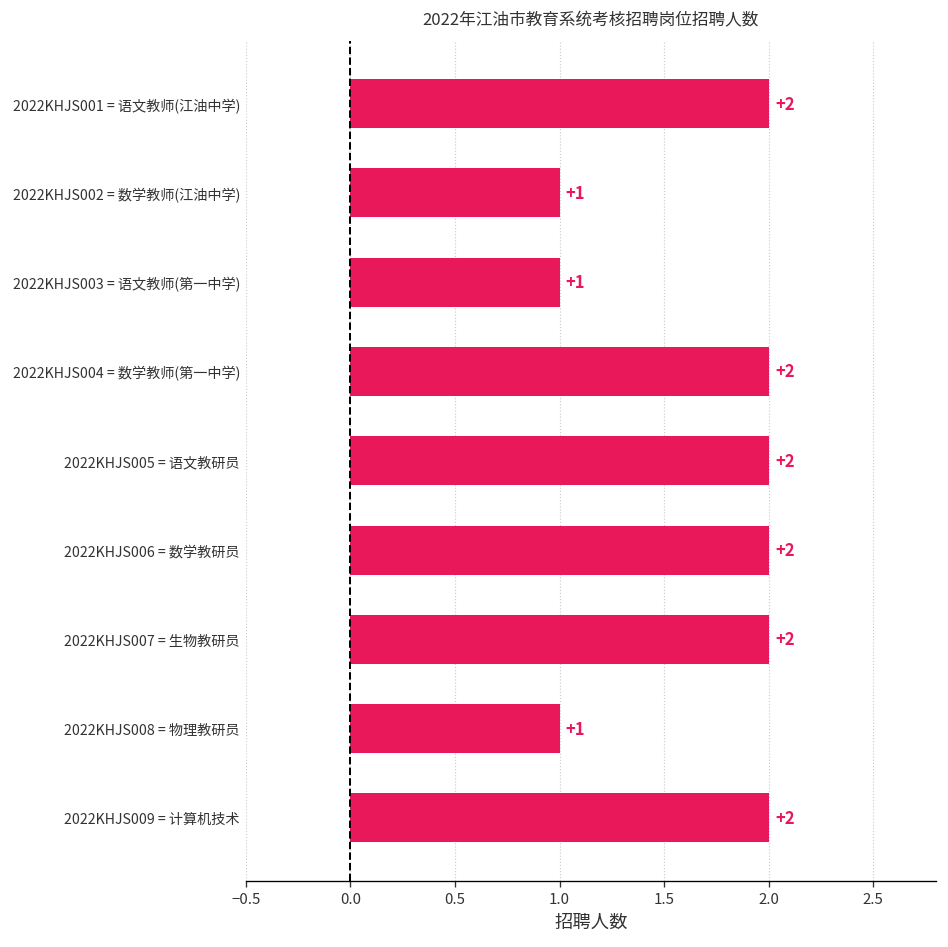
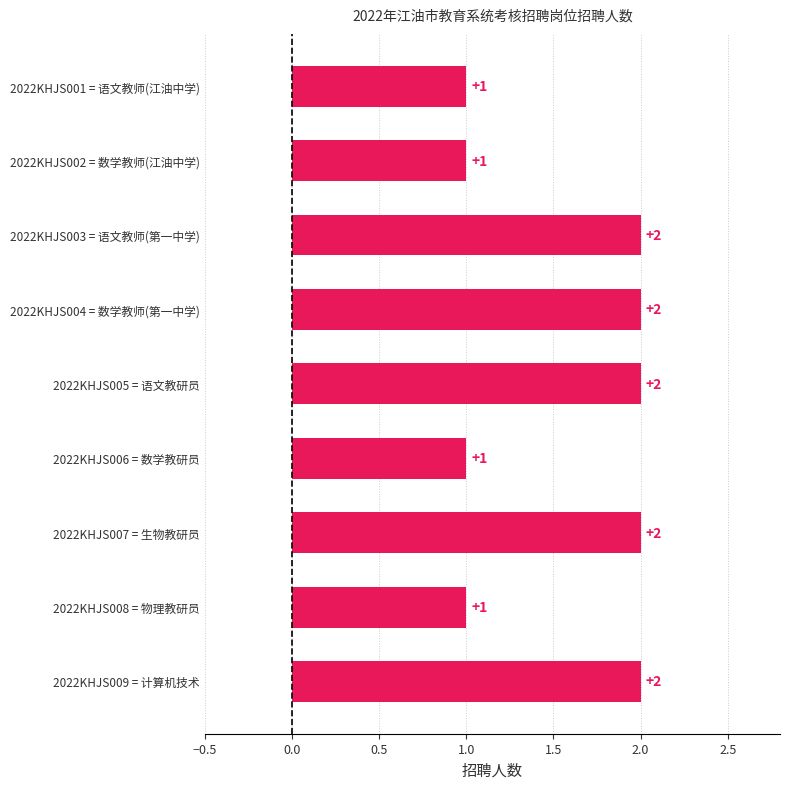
2022KHJS001 = 语文教师(江油中学): +2 -> +1
2022KHJS003 = 语文教师(第一中学): +1 -> +2
2022KHJS006 = 数学教研员: +2 -> +1
